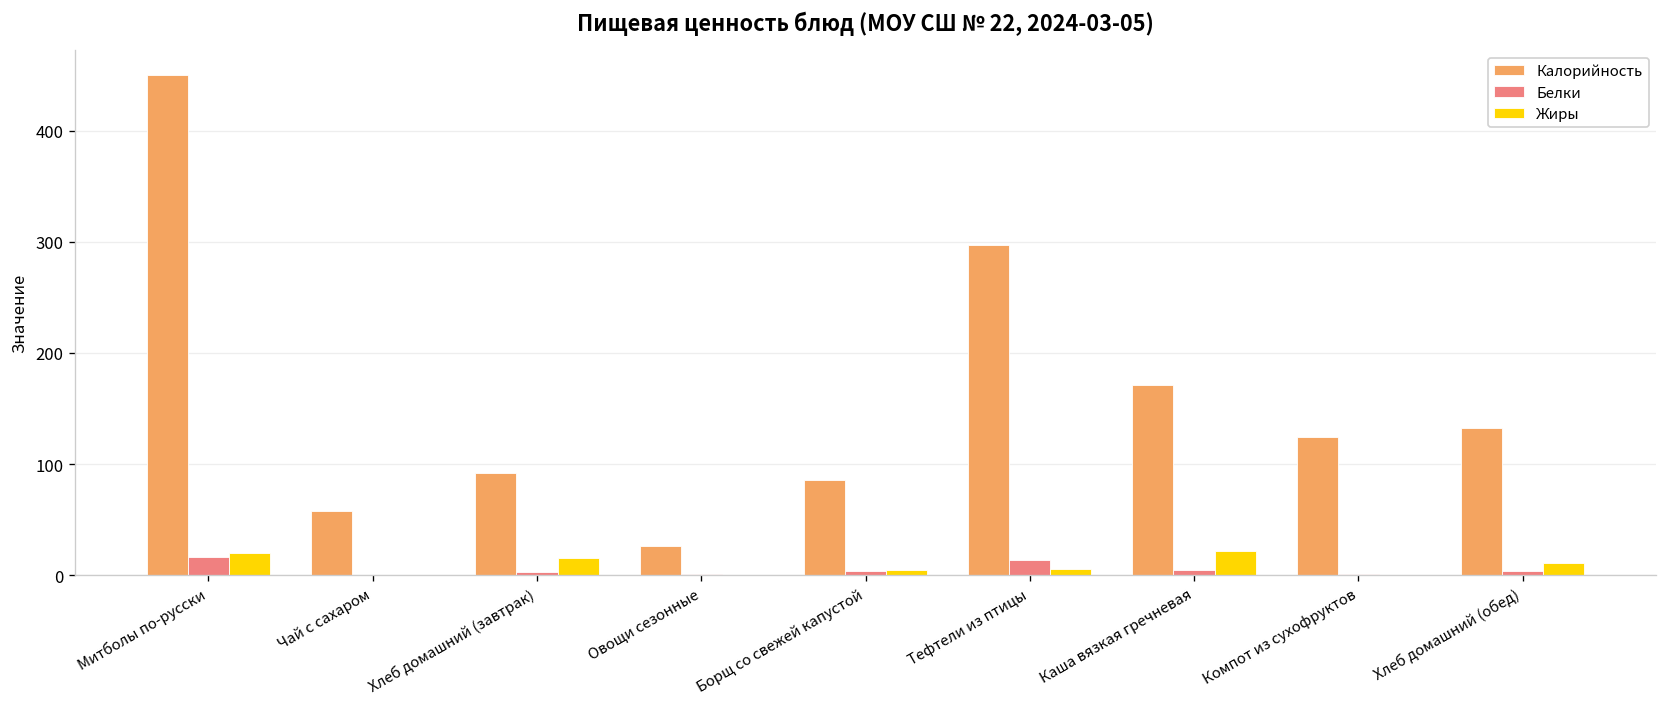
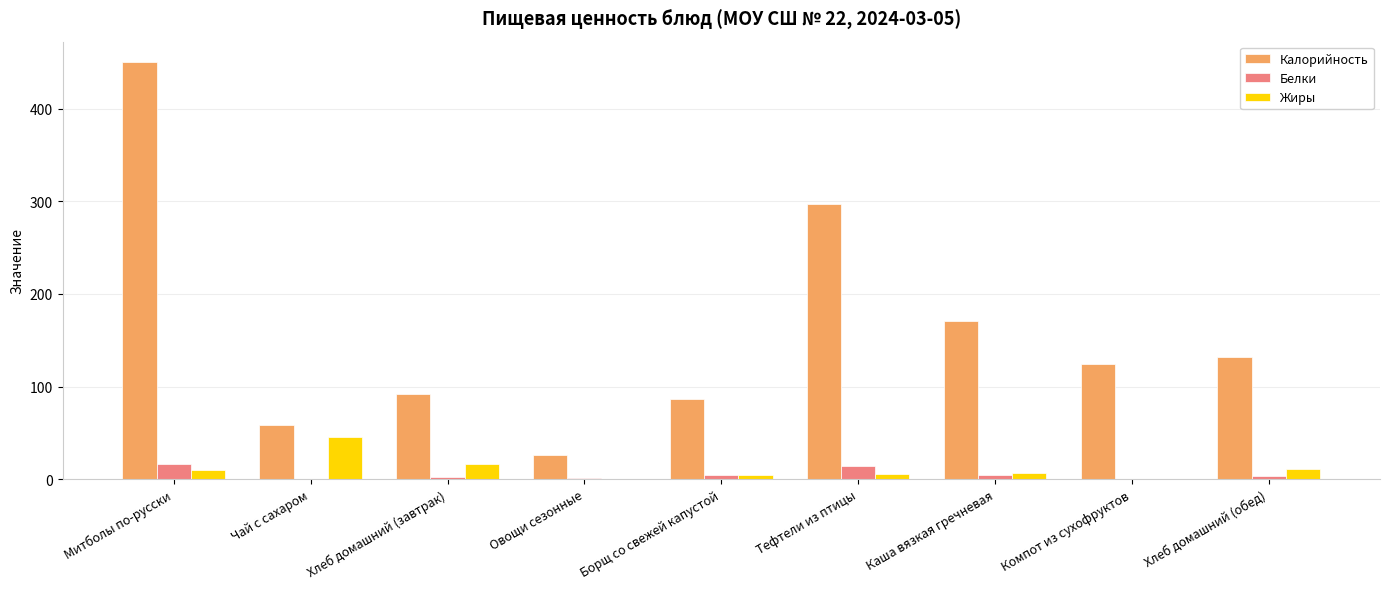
Жиры, Митболы по-русски: 20 -> 10
Жиры, Чай с сахаром: 0 -> 50
Жиры, Каша вязкая гречневая: 20 -> 10
